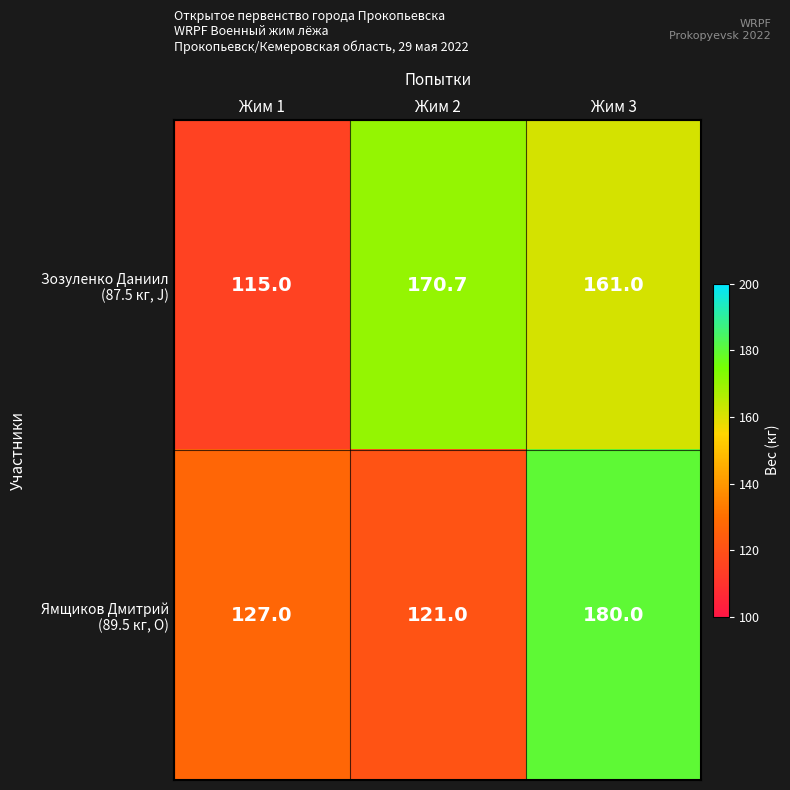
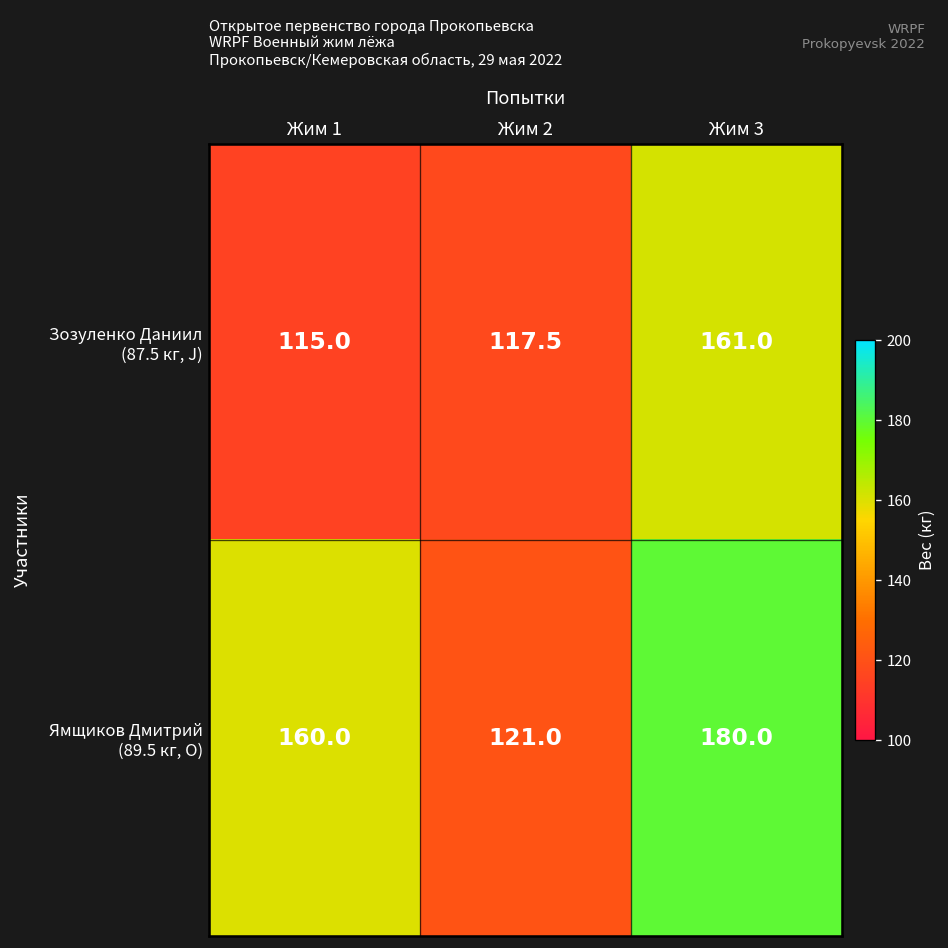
Зозуленко Даниил (87.5 кг, J), Жим 2: 170.7 -> 117.5
Ямщиков Дмитрий (89.5 кг, O), Жим 1: 127.0 -> 160.0
